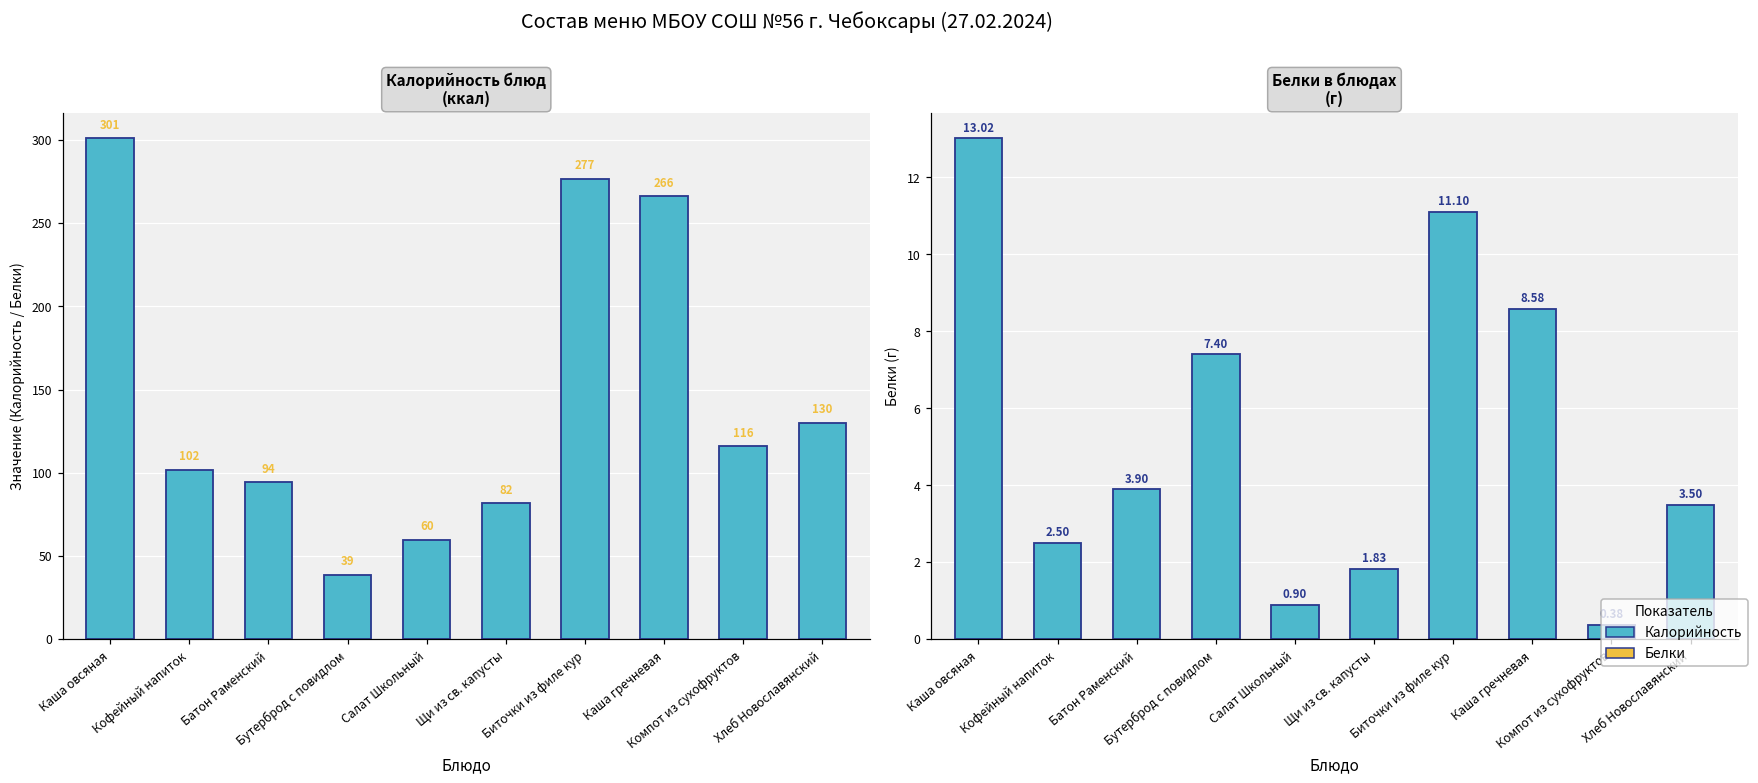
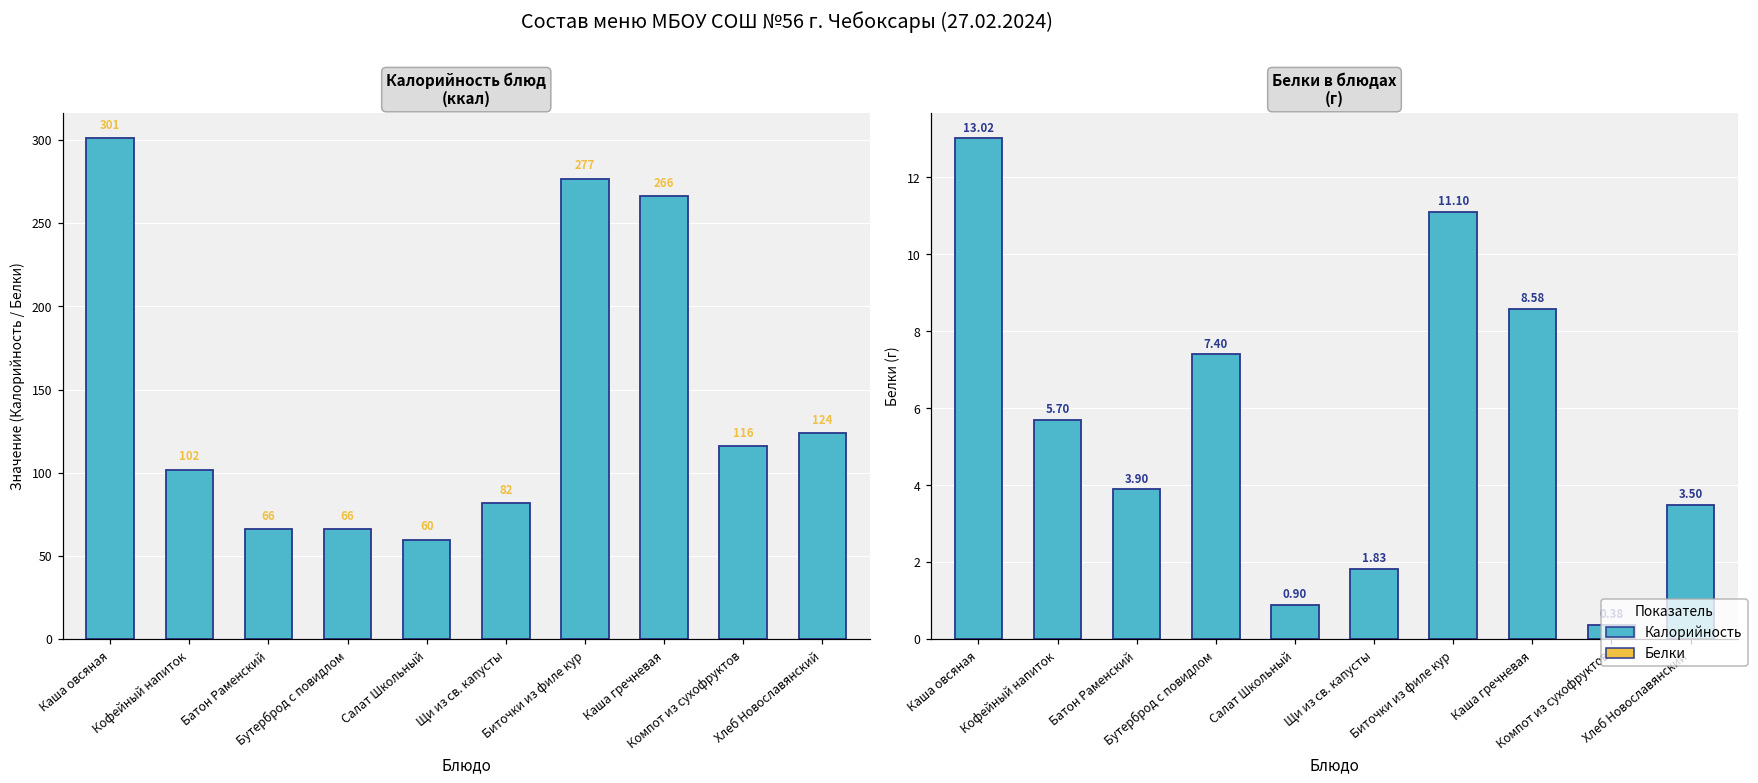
Калорийность блюд (ккал), Батон Раменский: 94 -> 66
Калорийность блюд (ккал), Бутерброд с повидлом: 39 -> 66
Калорийность блюд (ккал), Хлеб Новославянский: 130 -> 124
Белки в блюдах (г), Кофейный напиток: 2.50 -> 5.70
